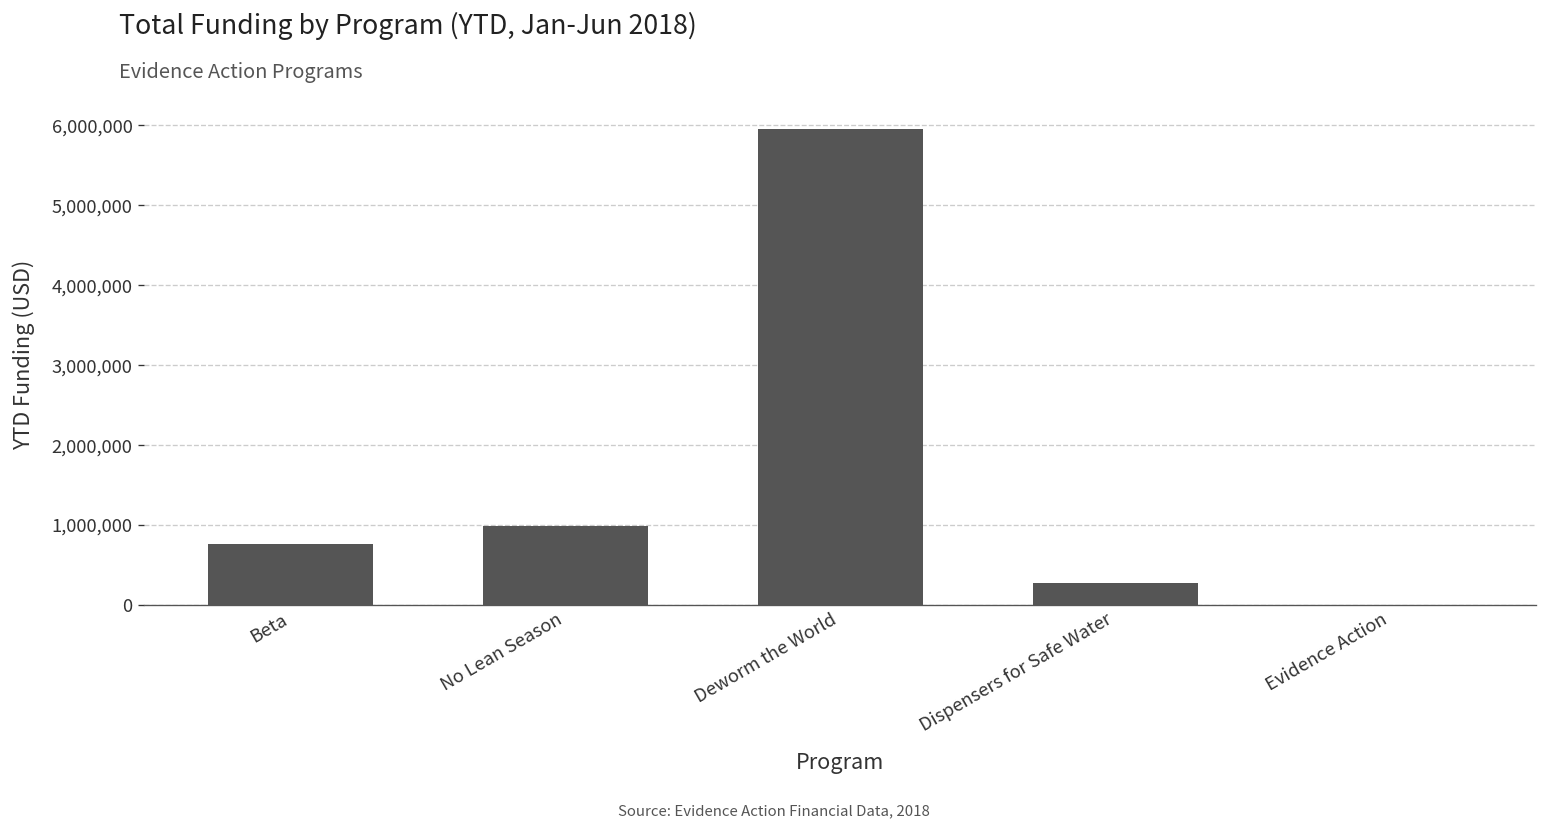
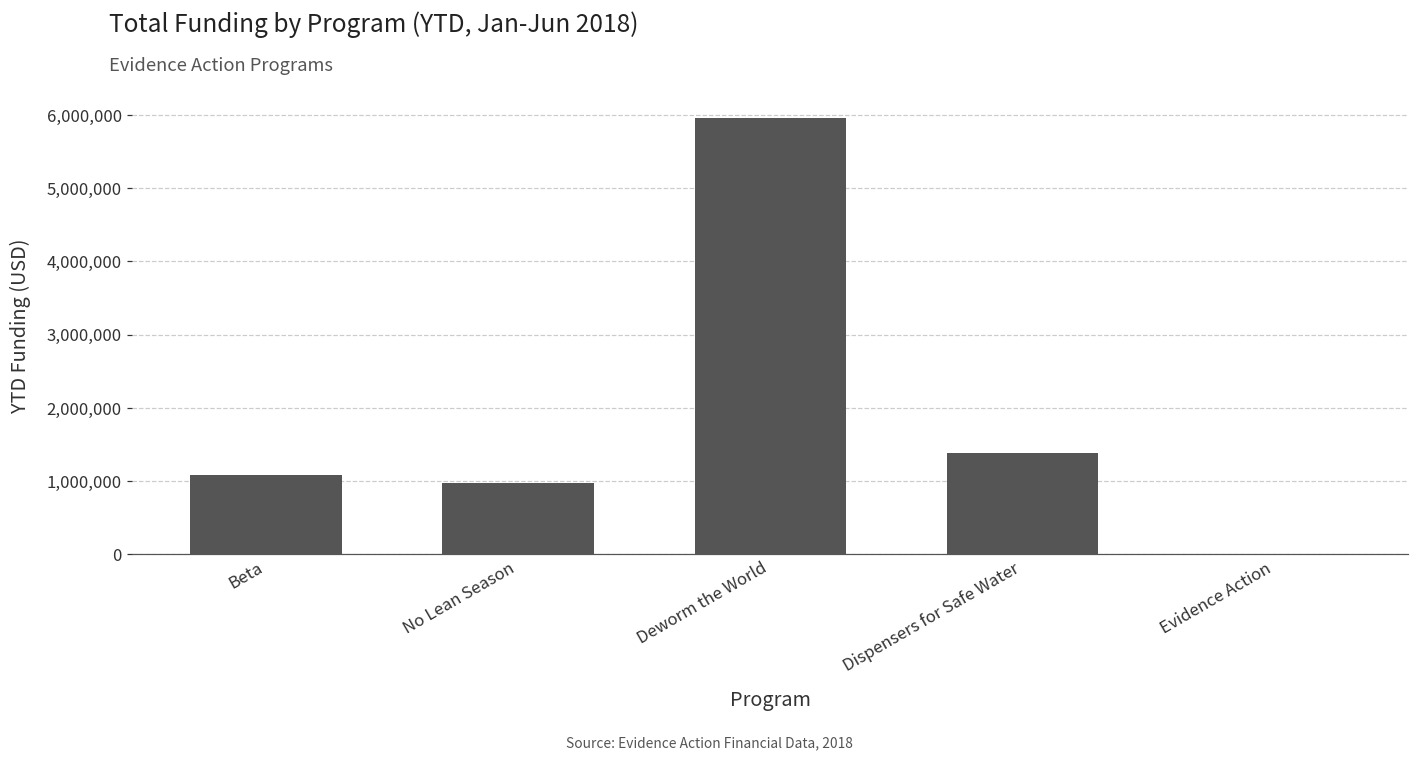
Beta: 800,000 -> 1,100,000
Dispensers for Safe Water: 300,000 -> 1,400,000
